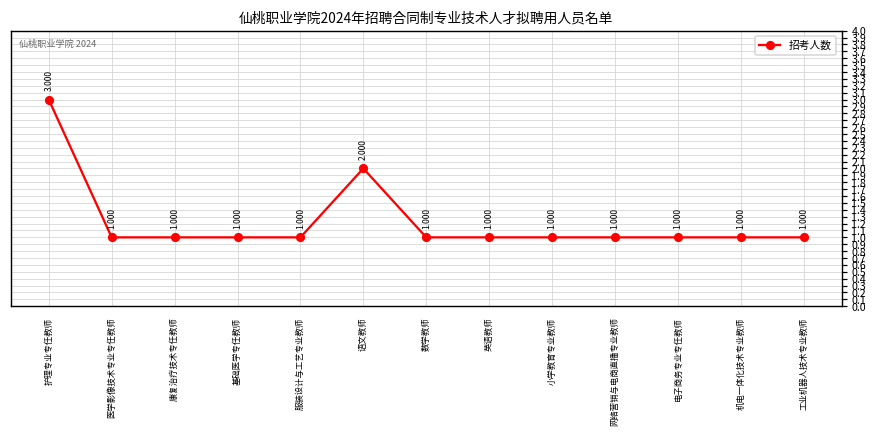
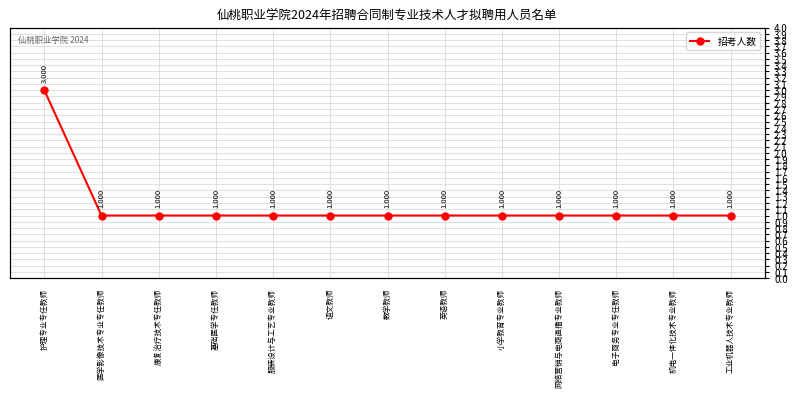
语文教师: 2.000 -> 1.000
